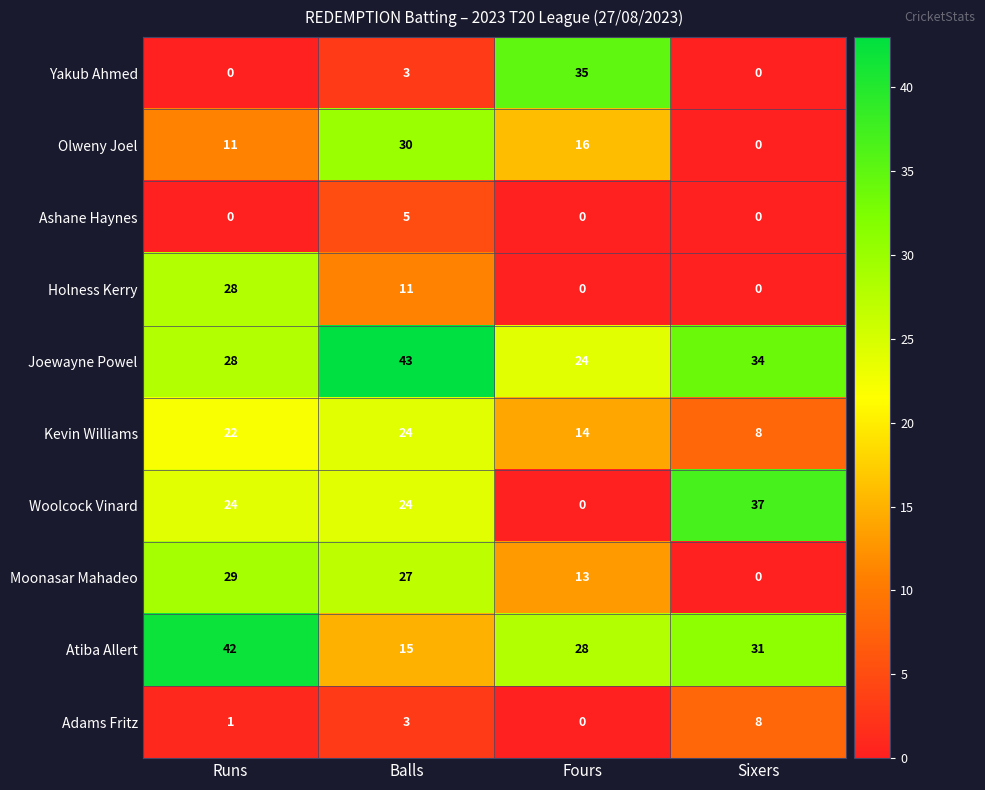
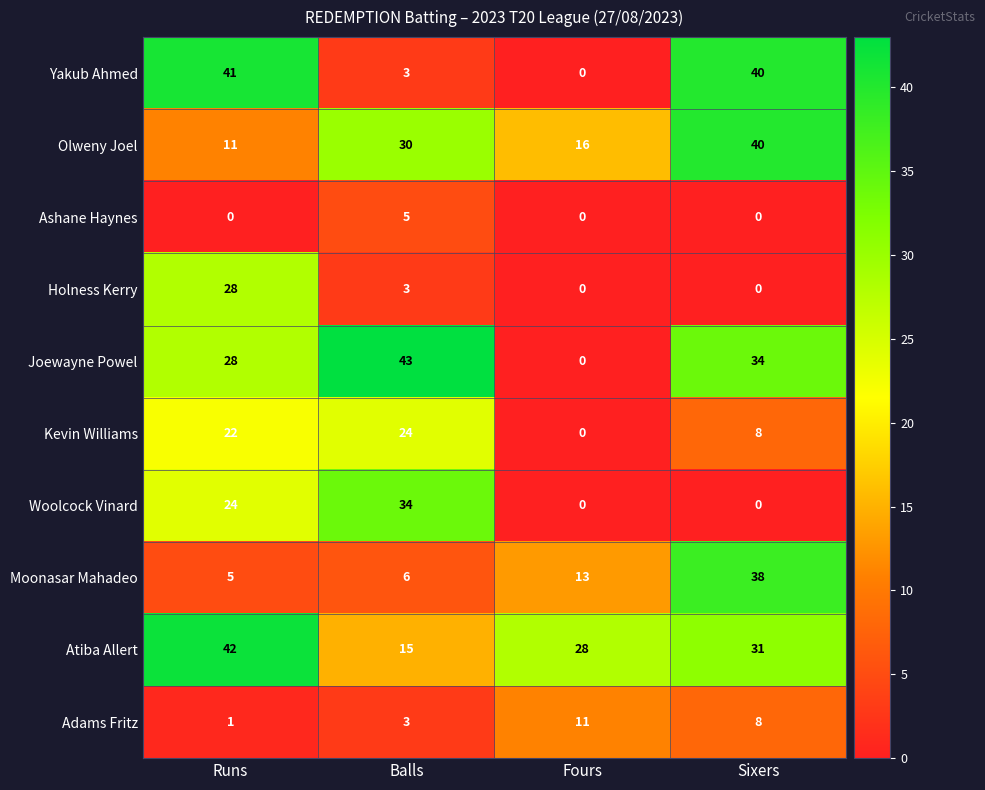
Yakub Ahmed, Runs: 0 -> 41
Yakub Ahmed, Fours: 35 -> 0
Yakub Ahmed, Sixers: 0 -> 40
Olweny Joel, Sixers: 0 -> 40
Holness Kerry, Balls: 11 -> 3
Joewayne Powel, Fours: 24 -> 0
Kevin Williams, Fours: 14 -> 0
Woolcock Vinard, Balls: 24 -> 34
Woolcock Vinard, Sixers: 37 -> 0
Moonasar Mahadeo, Runs: 29 -> 5
Moonasar Mahadeo, Balls: 27 -> 6
Moonasar Mahadeo, Sixers: 0 -> 38
Adams Fritz, Fours: 0 -> 11
